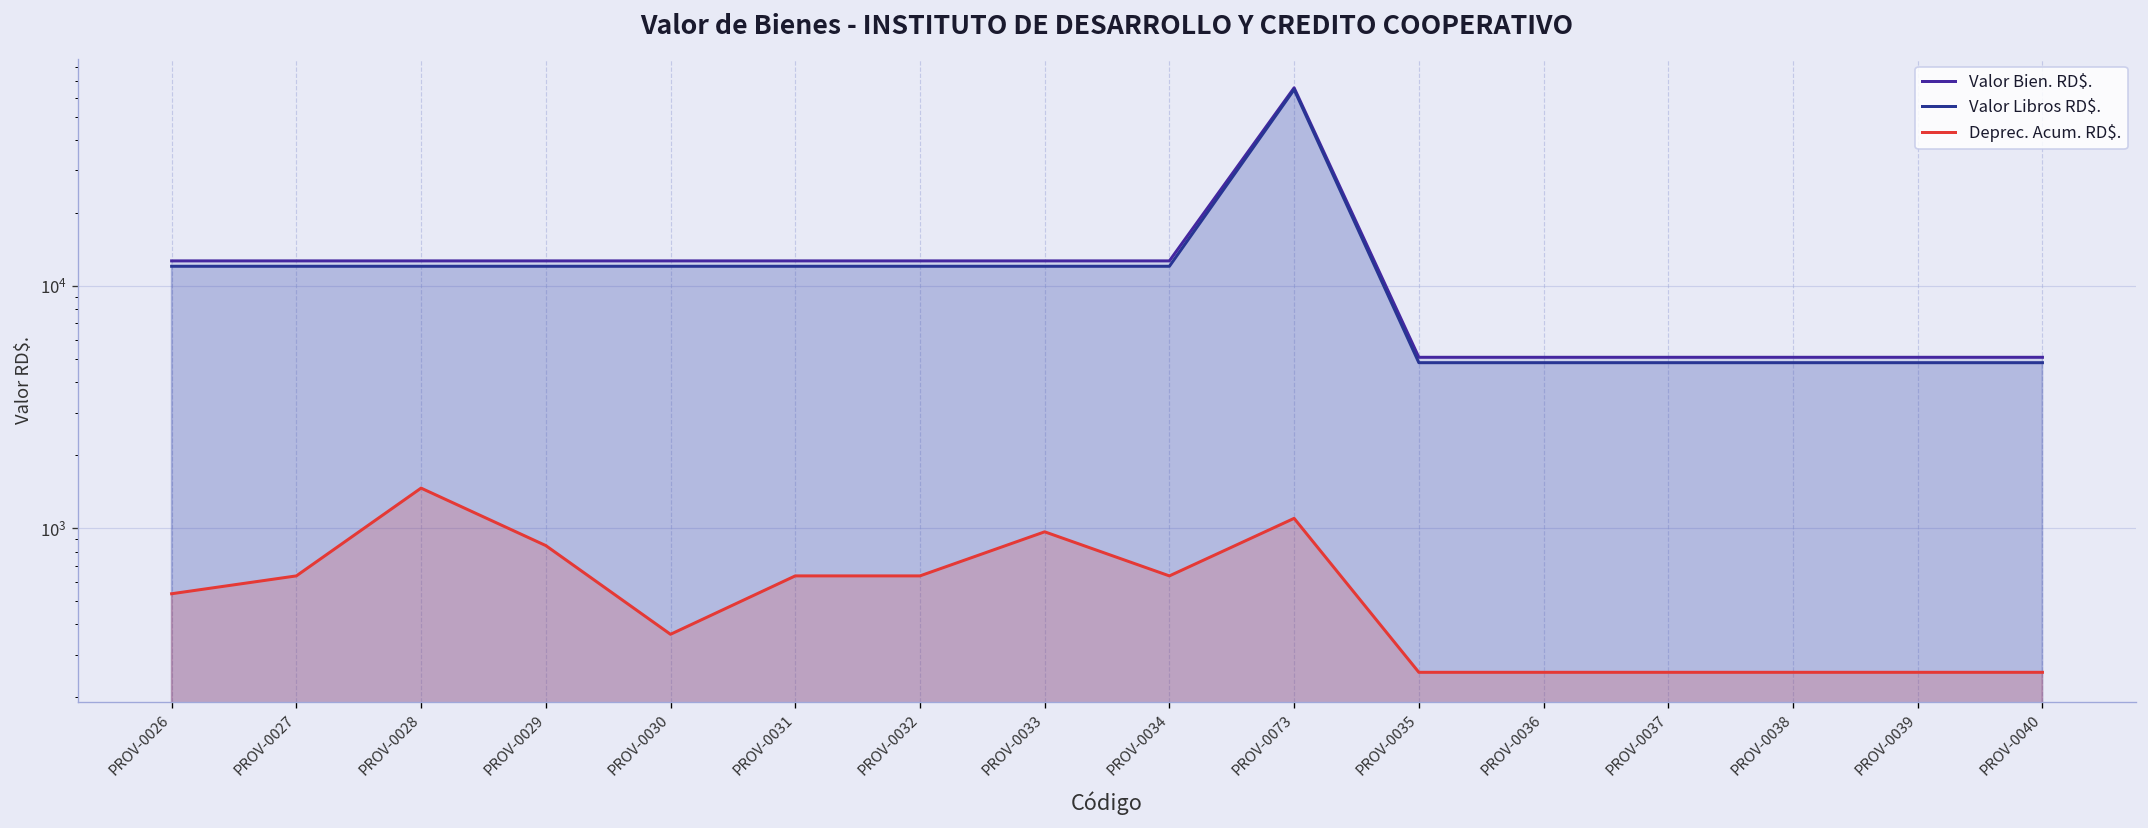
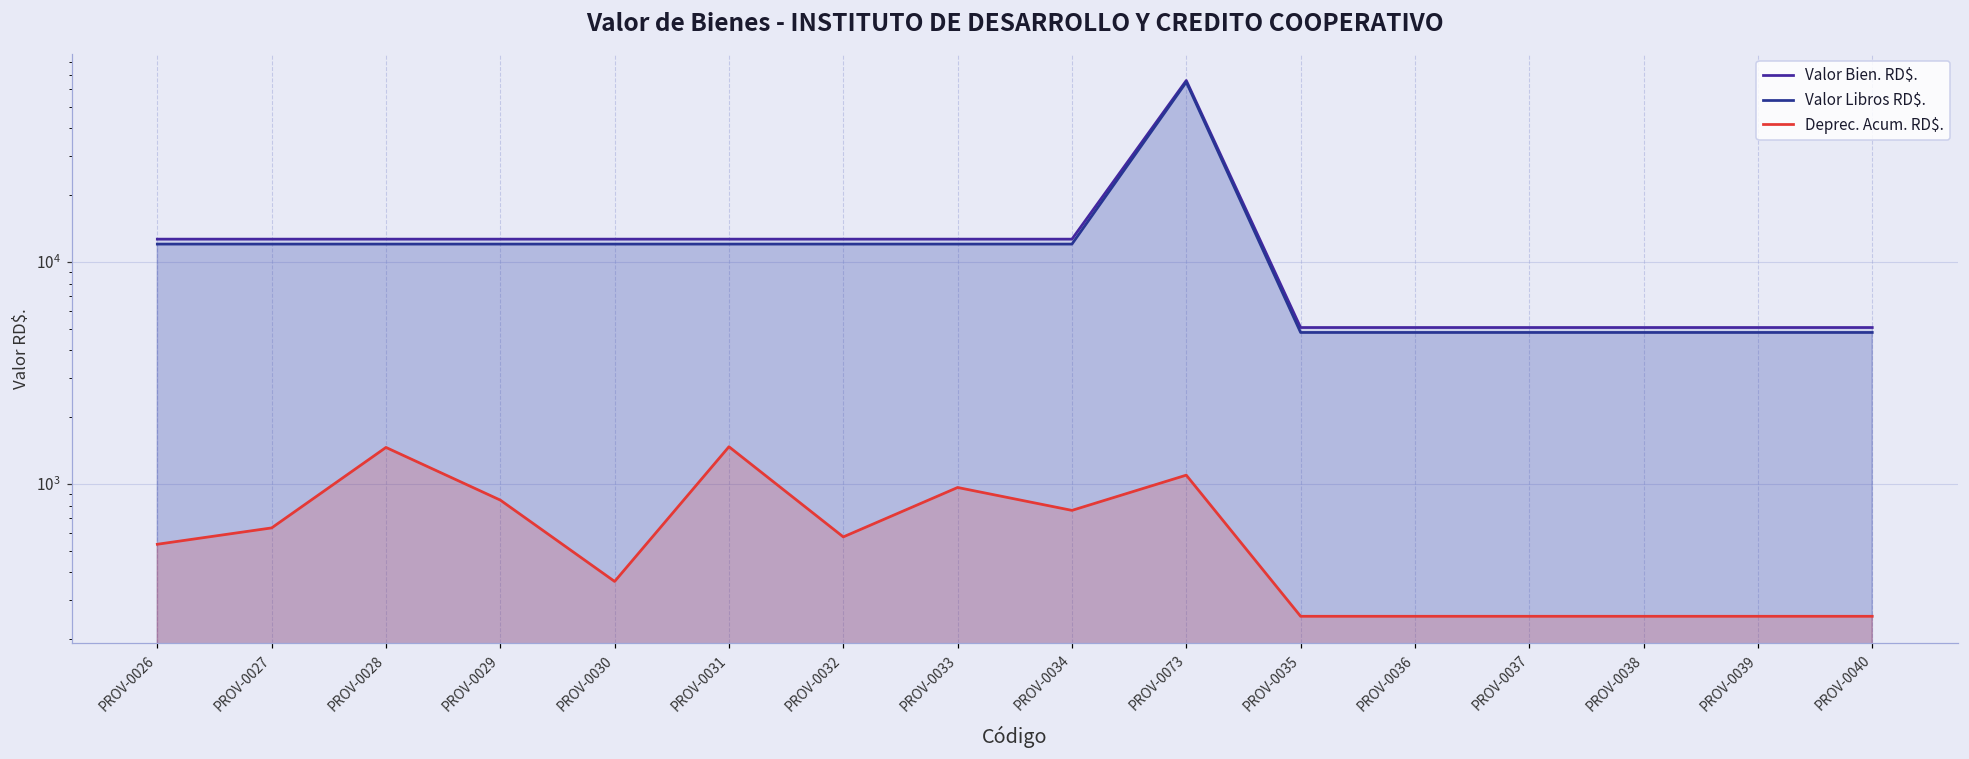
Deprec. Acum. RD$., PROV-0031: 630 -> 1500
Deprec. Acum. RD$., PROV-0032: 630 -> 580
Deprec. Acum. RD$., PROV-0034: 630 -> 760
